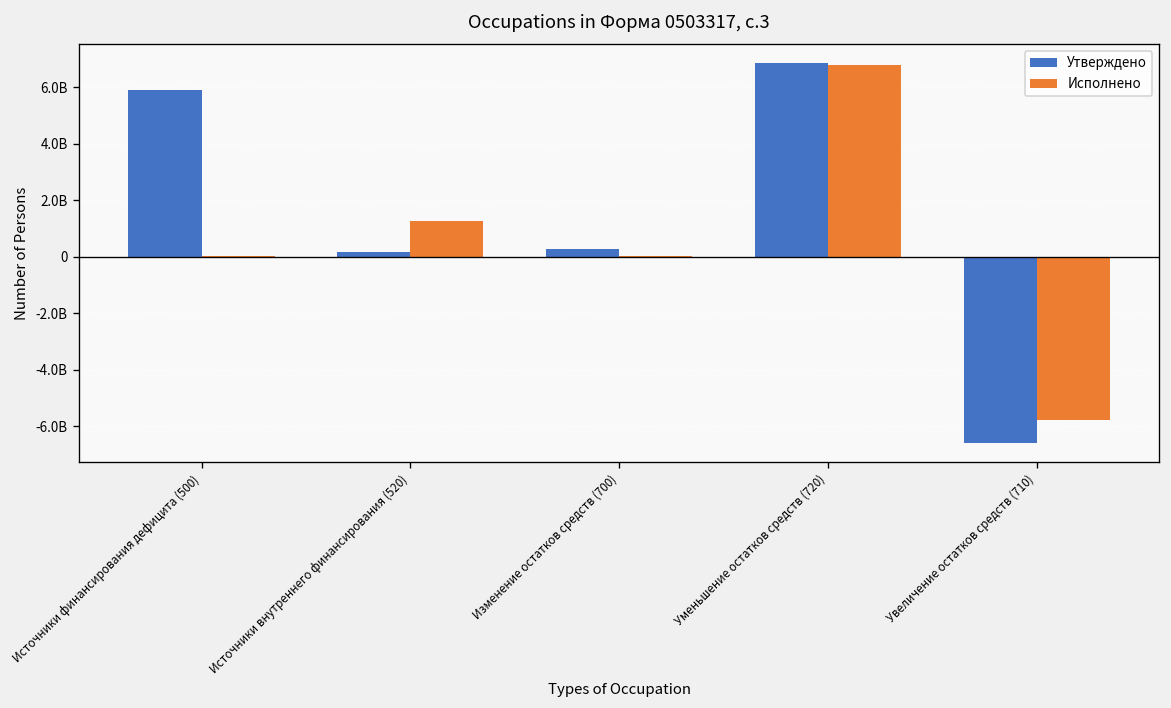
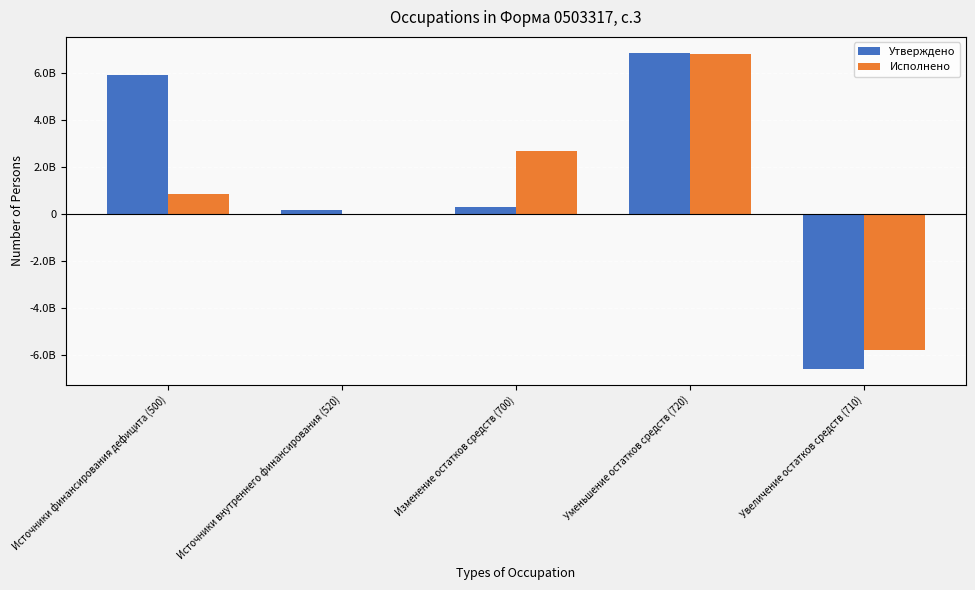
Исполнено, Источники финансирования дефицита (500): 0 -> 900000000
Исполнено, Источники внутреннего финансирования (520): 1300000000 -> 0
Исполнено, Изменение остатков средств (700): 0 -> 2700000000
